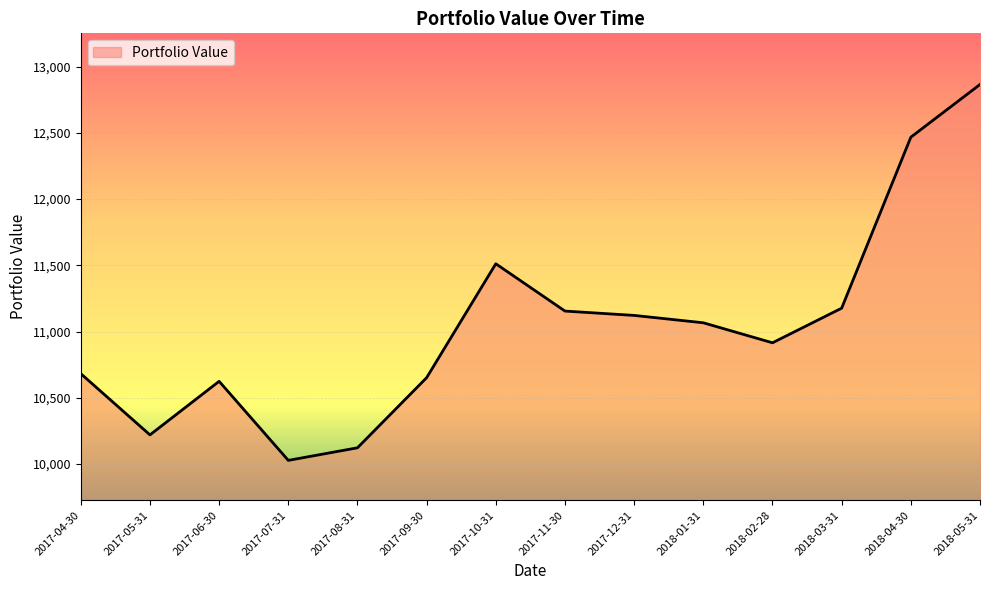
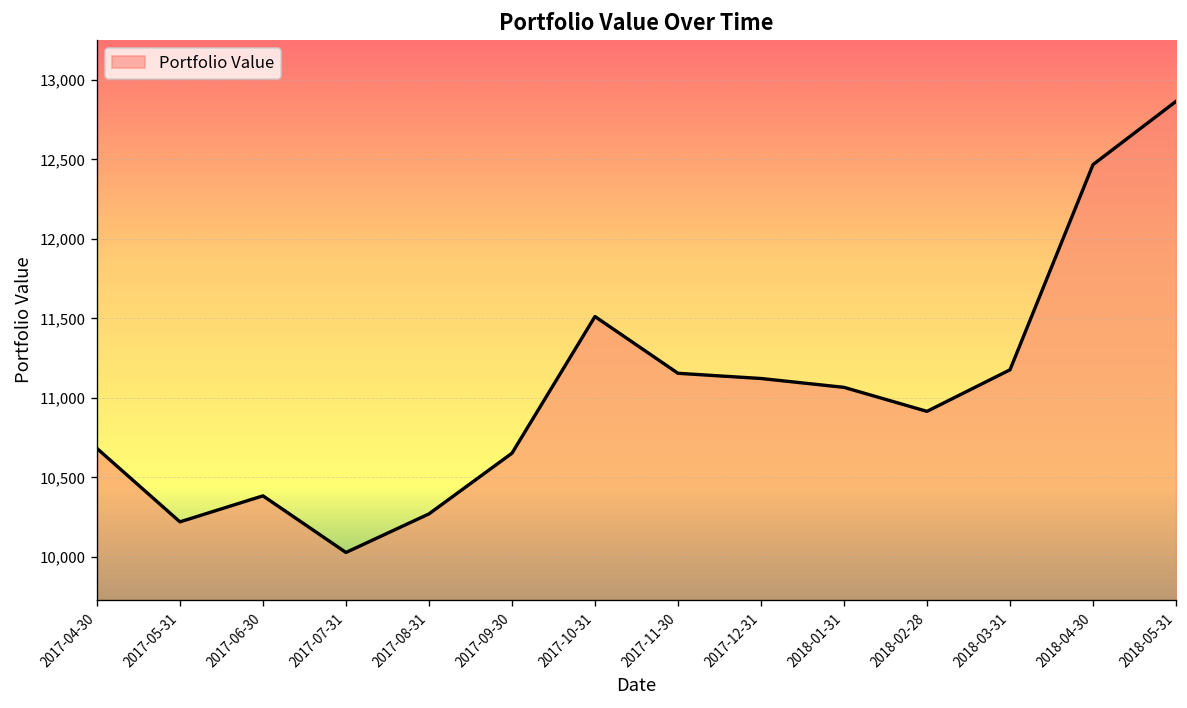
2017-06-30: 10,620 -> 10,380
2017-08-31: 10,120 -> 10,270
